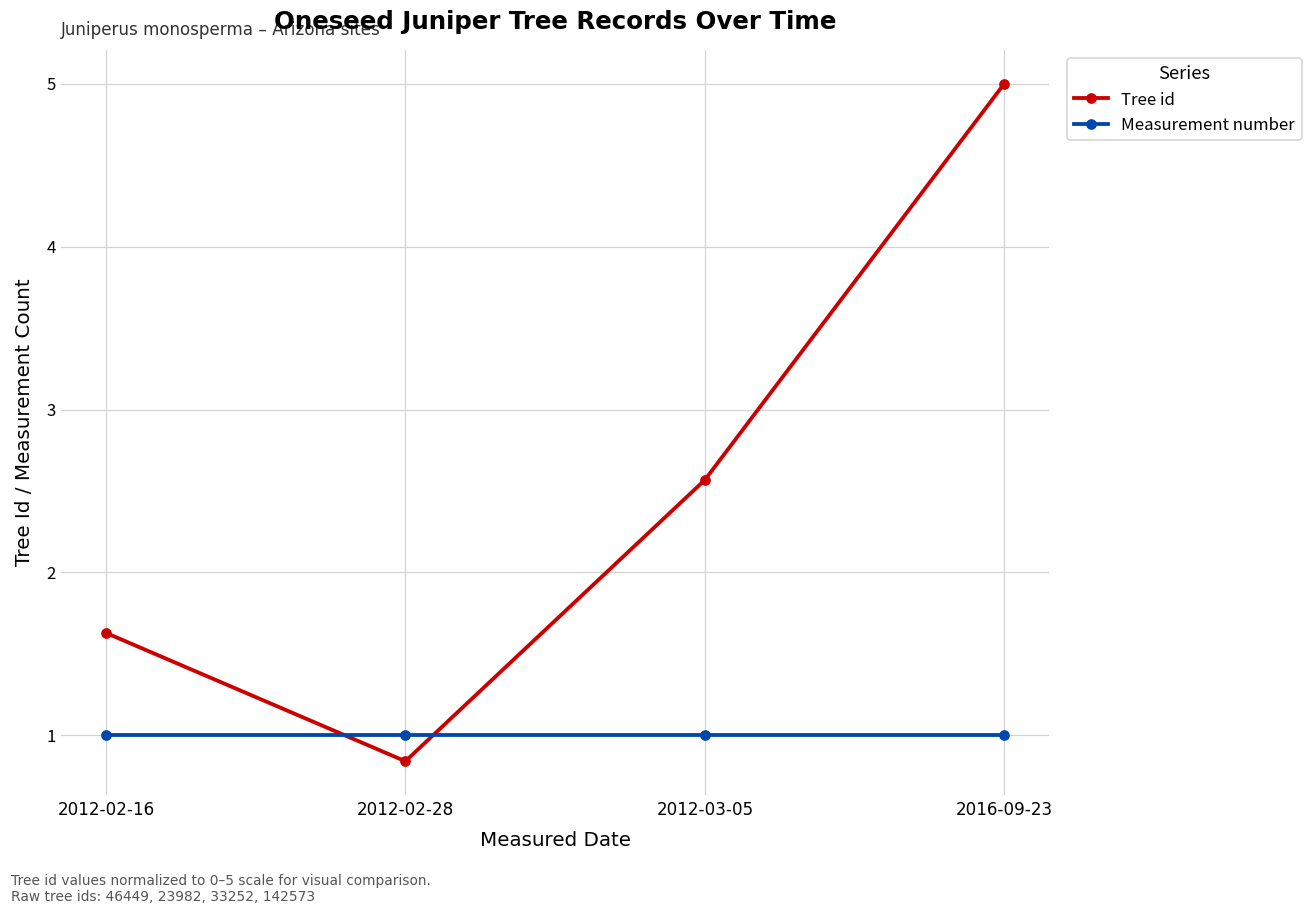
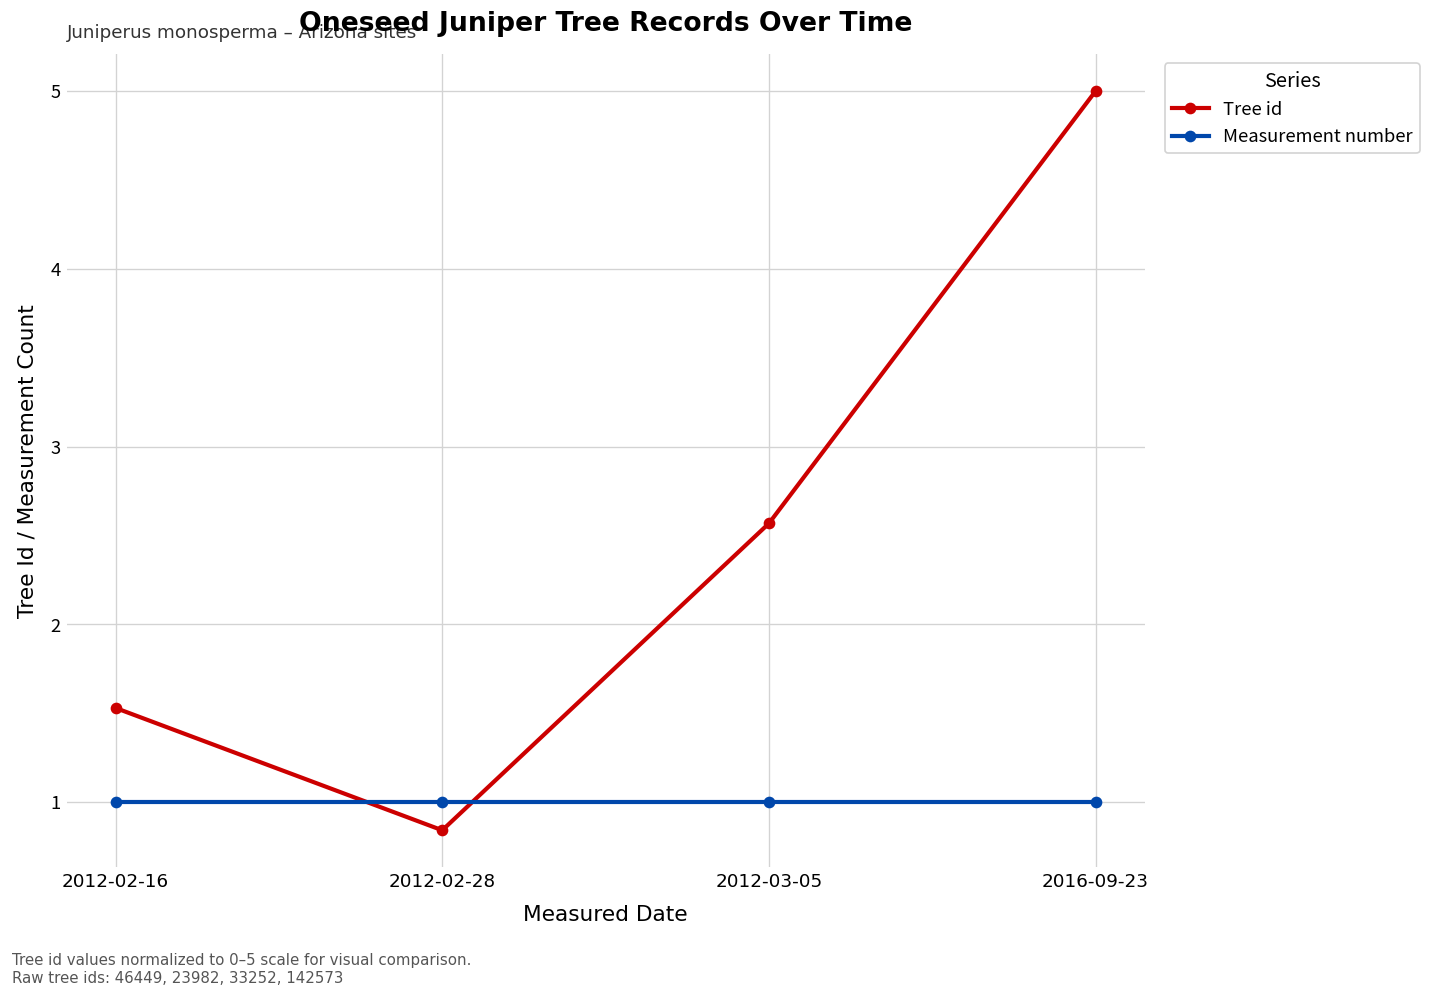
Tree id, 2012-02-16: 1.63 -> 1.53
